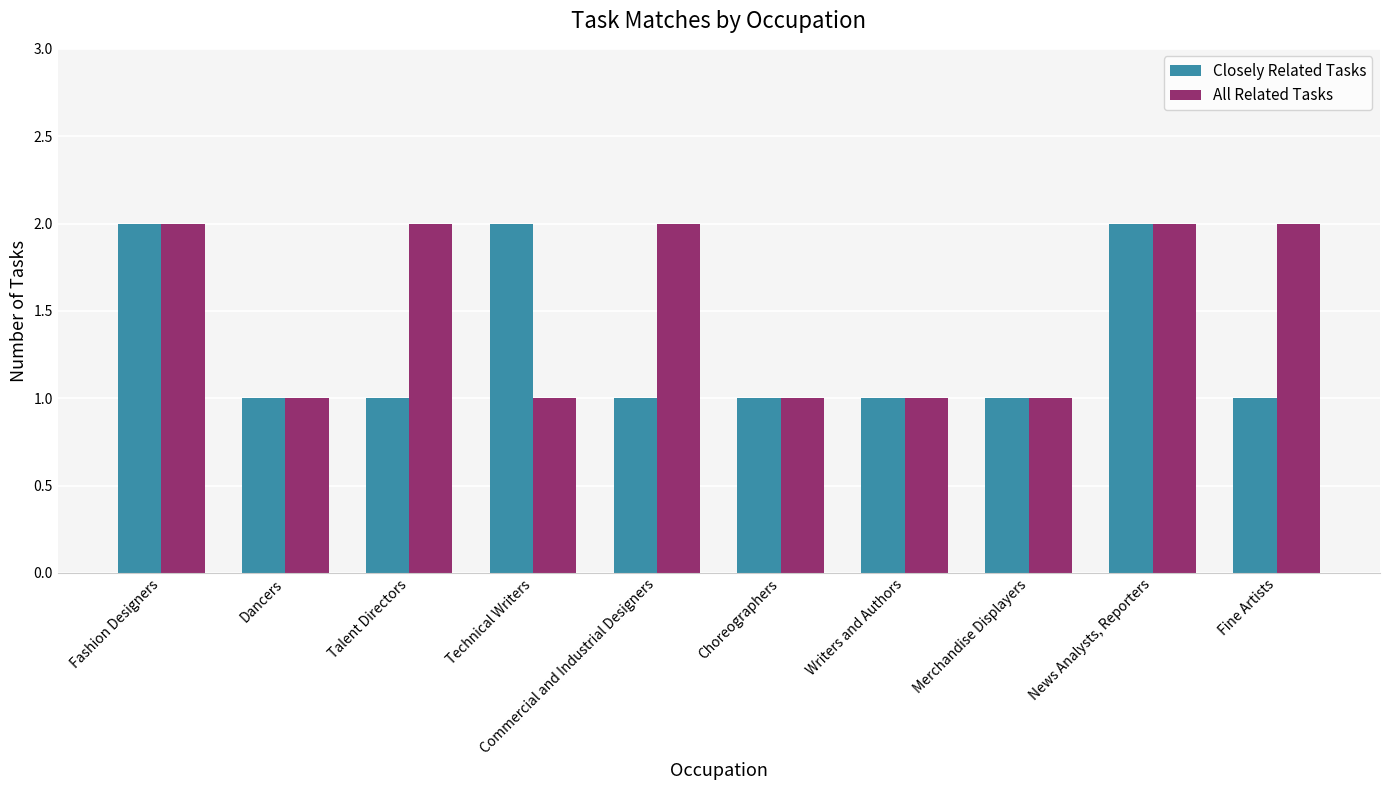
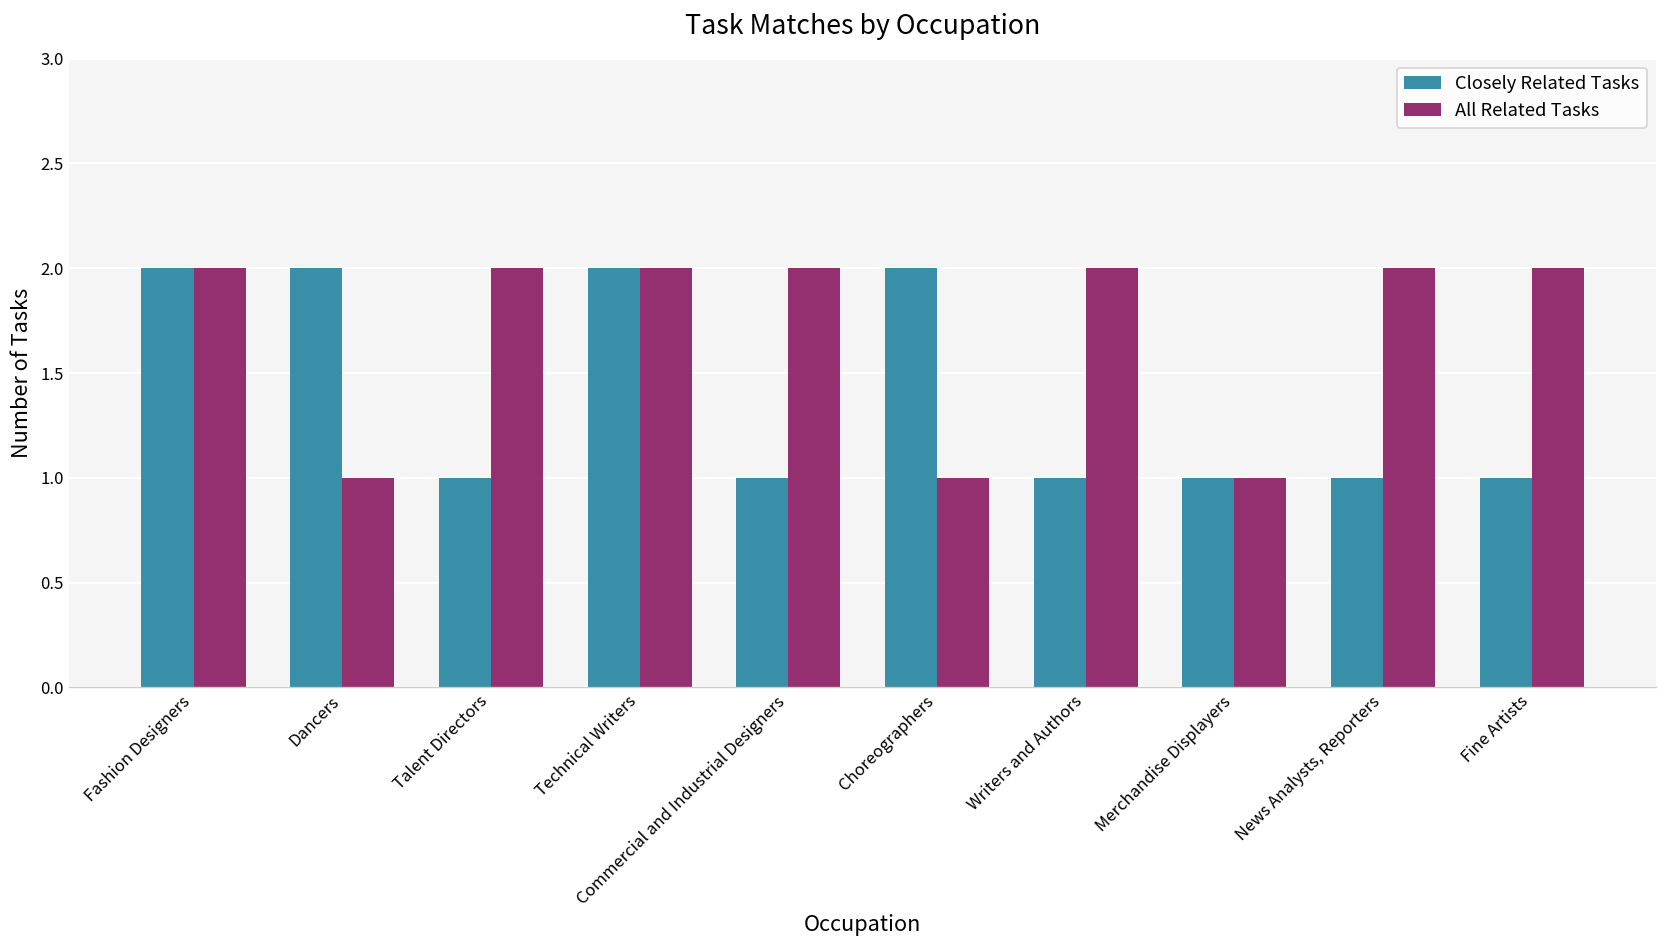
Closely Related Tasks, Dancers: 1 -> 2
All Related Tasks, Technical Writers: 1 -> 2
Closely Related Tasks, Choreographers: 1 -> 2
All Related Tasks, Writers and Authors: 1 -> 2
Closely Related Tasks, News Analysts, Reporters: 2 -> 1
